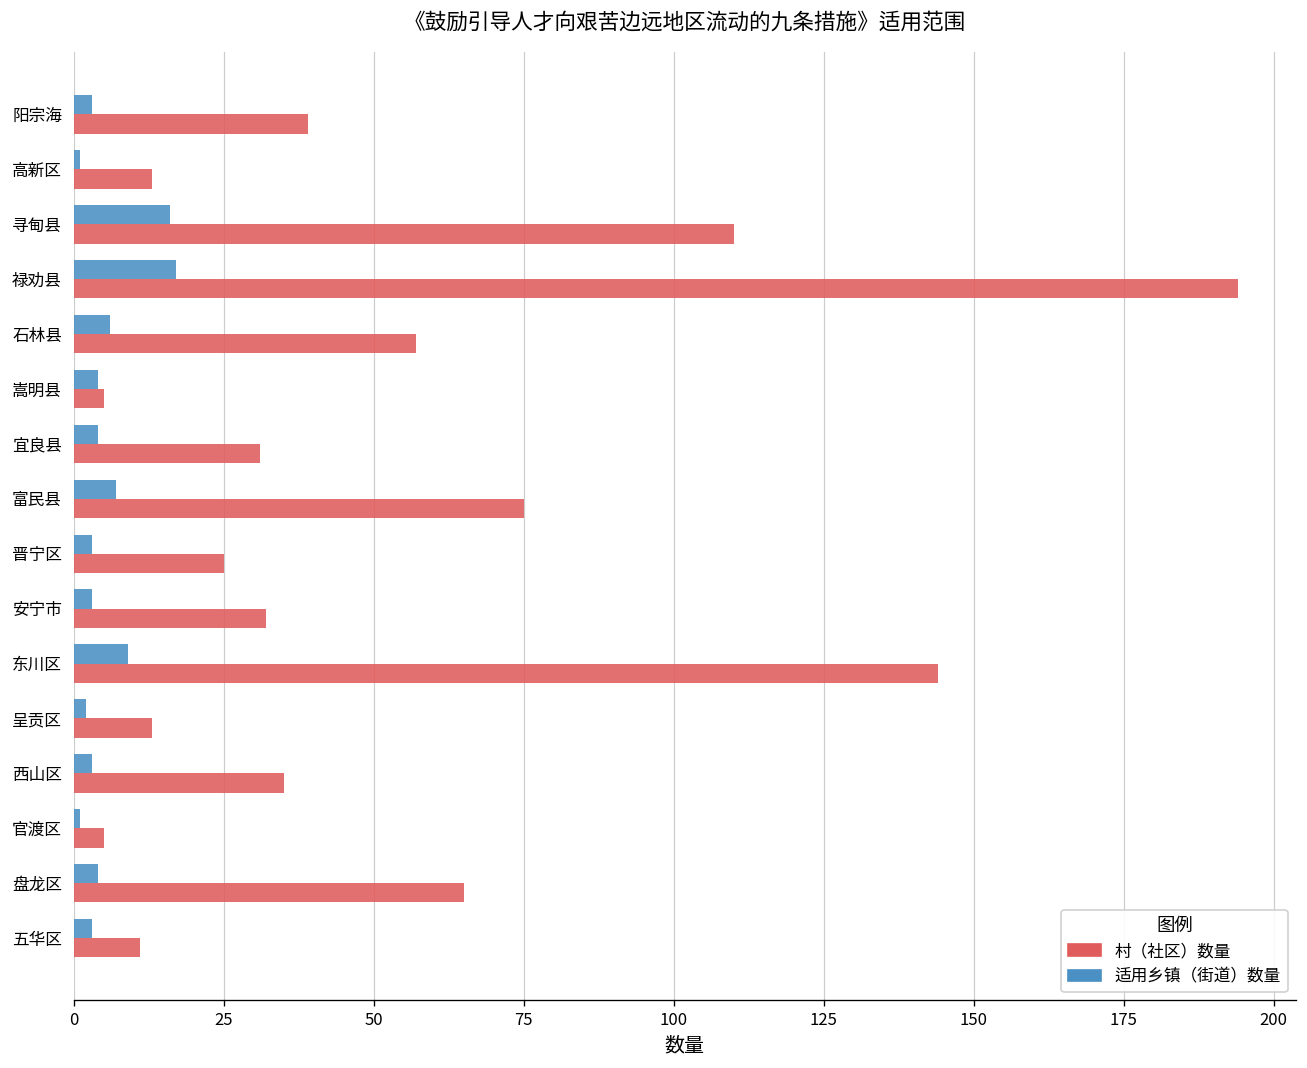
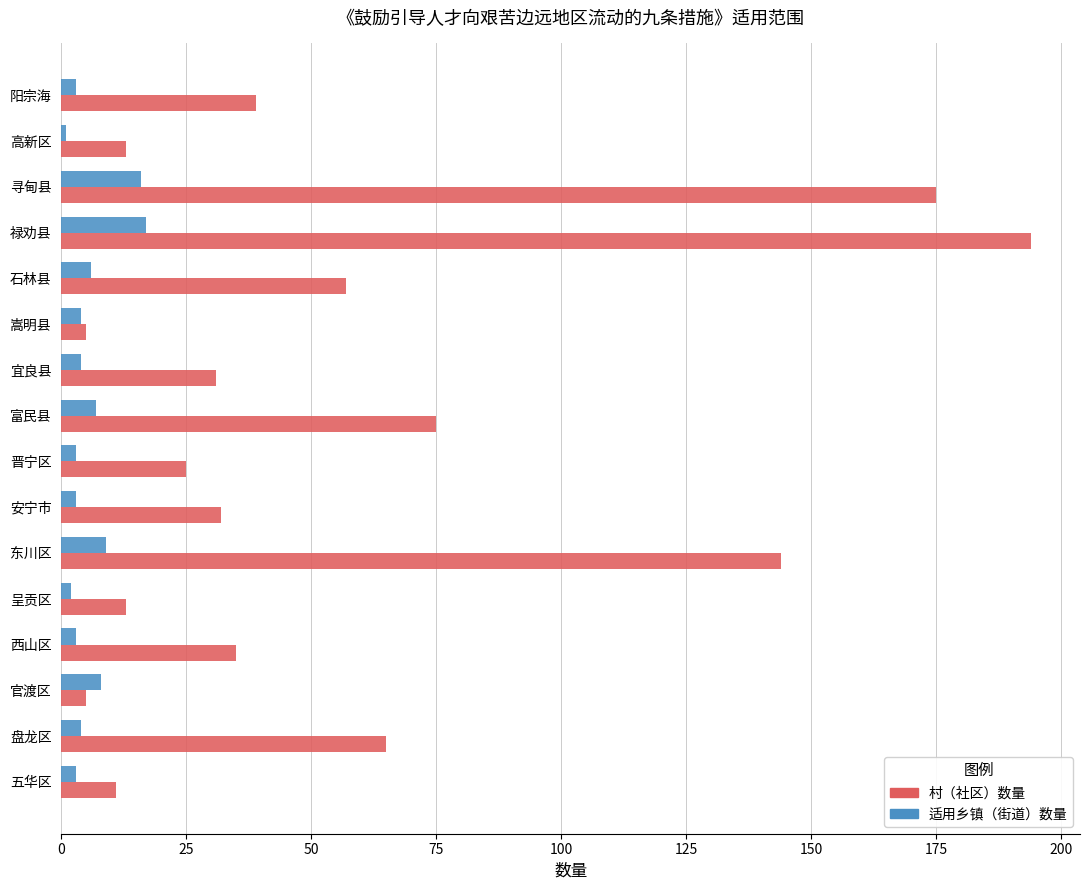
村（社区）数量, 寻甸县: 110 -> 175
适用乡镇（街道）数量, 官渡区: 1 -> 8
